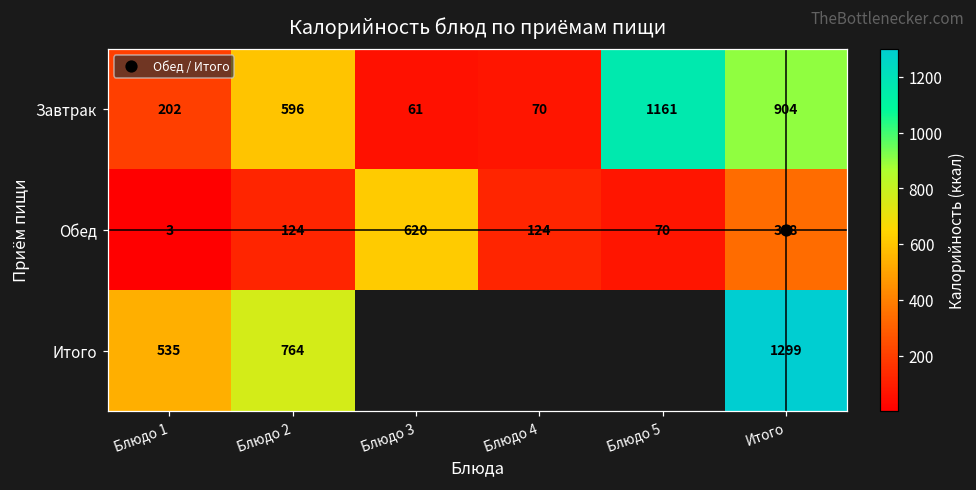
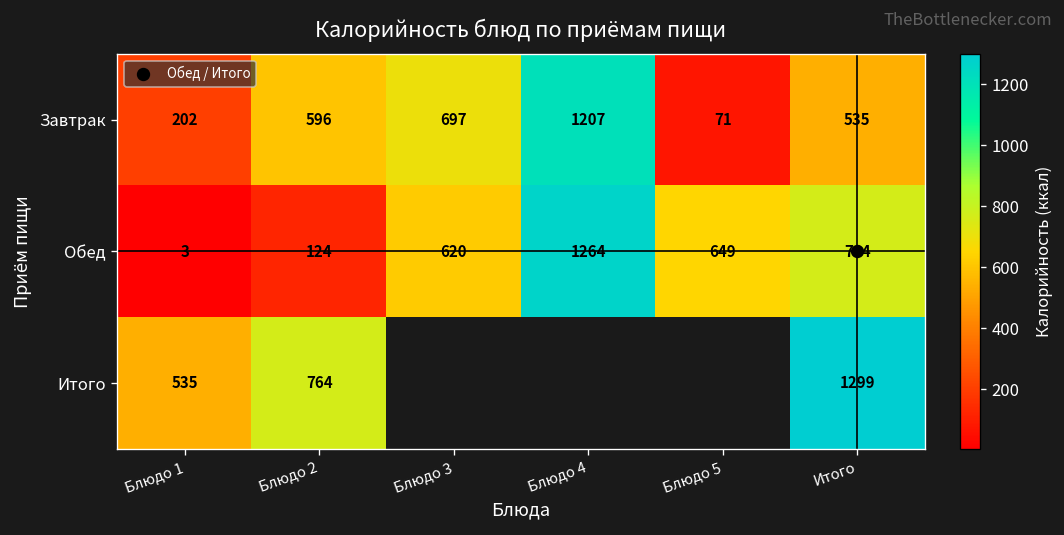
Завтрак, Блюдо 3: 61 -> 697
Завтрак, Блюдо 4: 70 -> 1207
Завтрак, Блюдо 5: 1161 -> 71
Завтрак, Итого: 904 -> 535
Обед, Блюдо 4: 124 -> 1264
Обед, Блюдо 5: 70 -> 649
Обед, Итого: 338 -> 764
